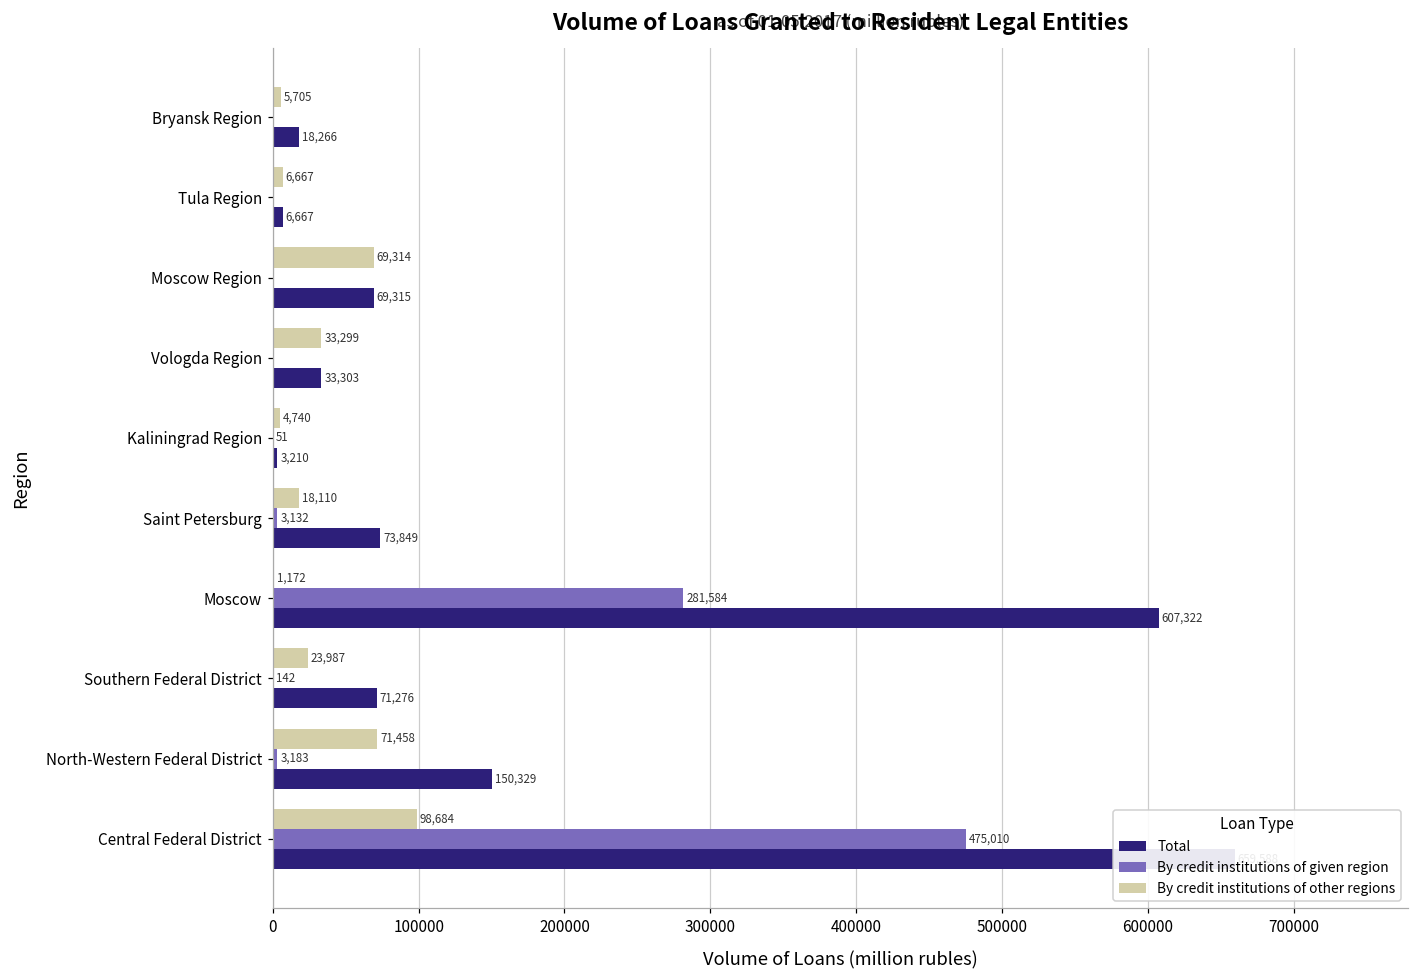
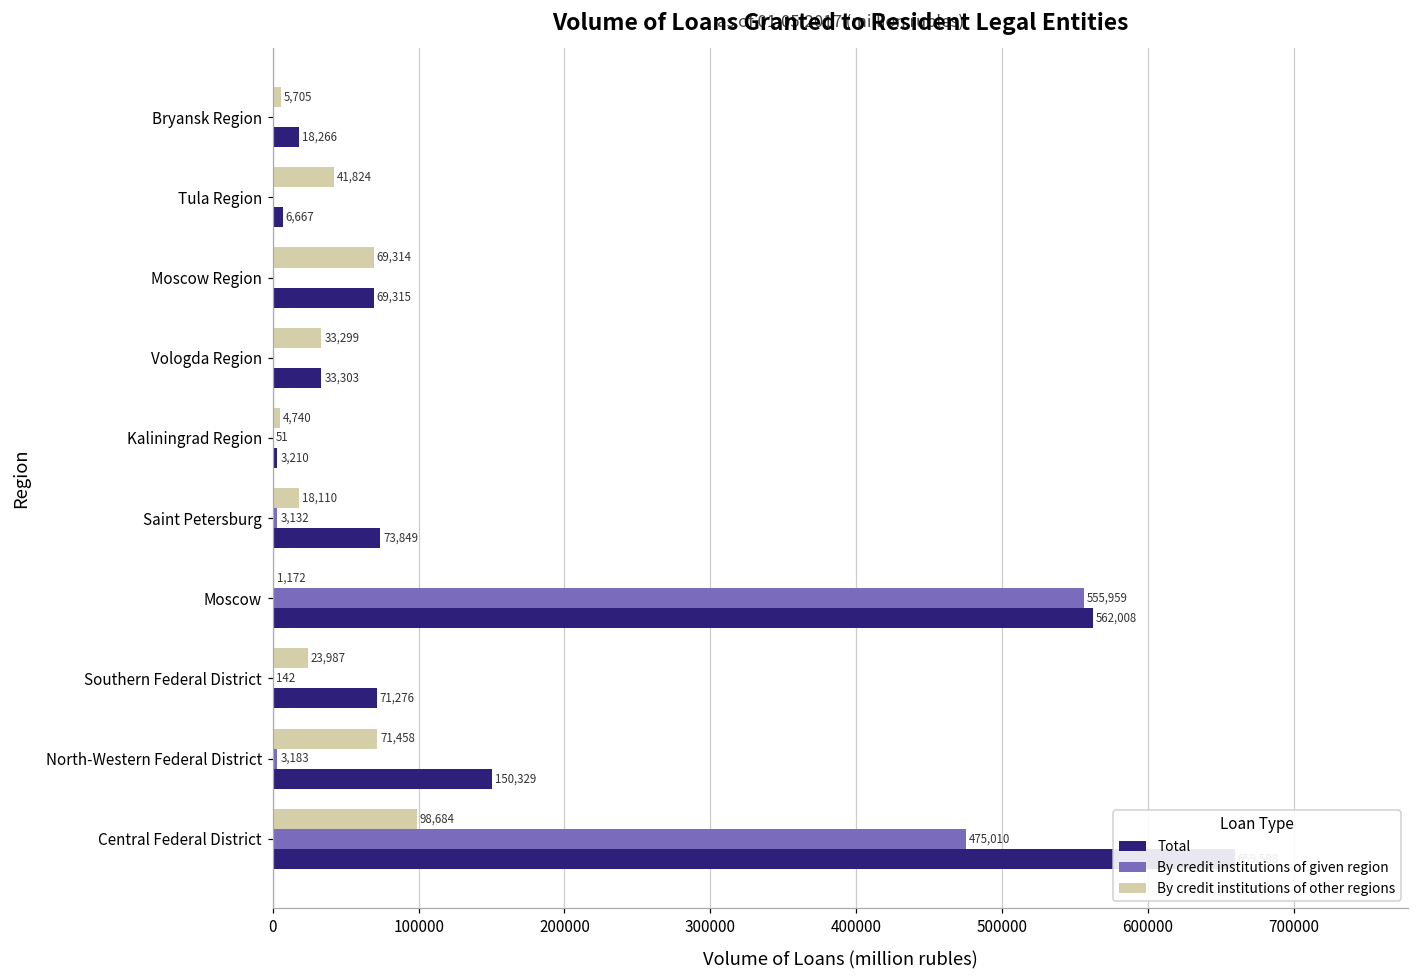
By credit institutions of other regions, Tula Region: 6,667 -> 41,824
By credit institutions of given region, Moscow: 281,584 -> 555,959
Total, Moscow: 607,322 -> 562,008
